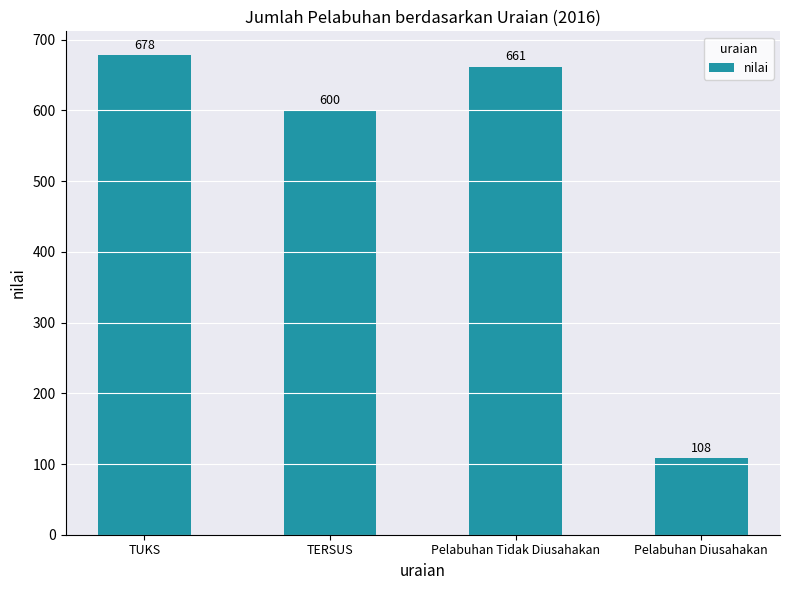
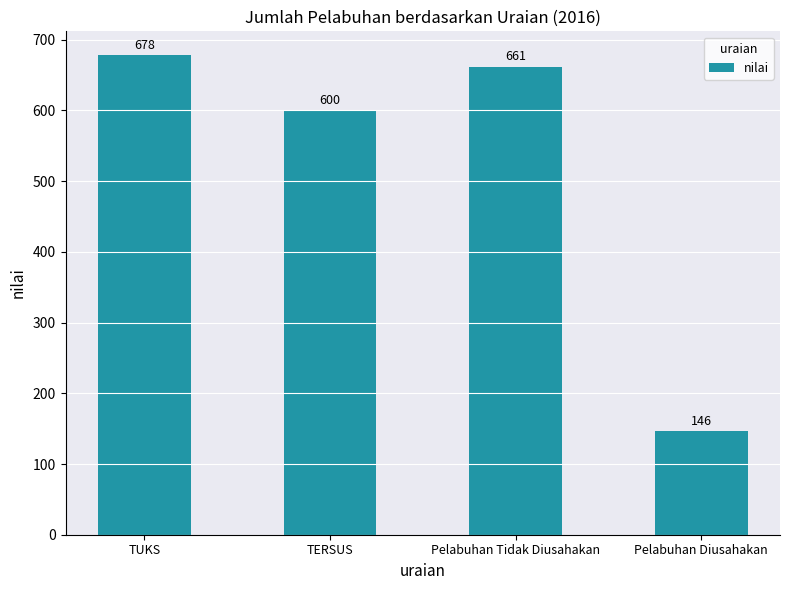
Pelabuhan Diusahakan: 108 -> 146
